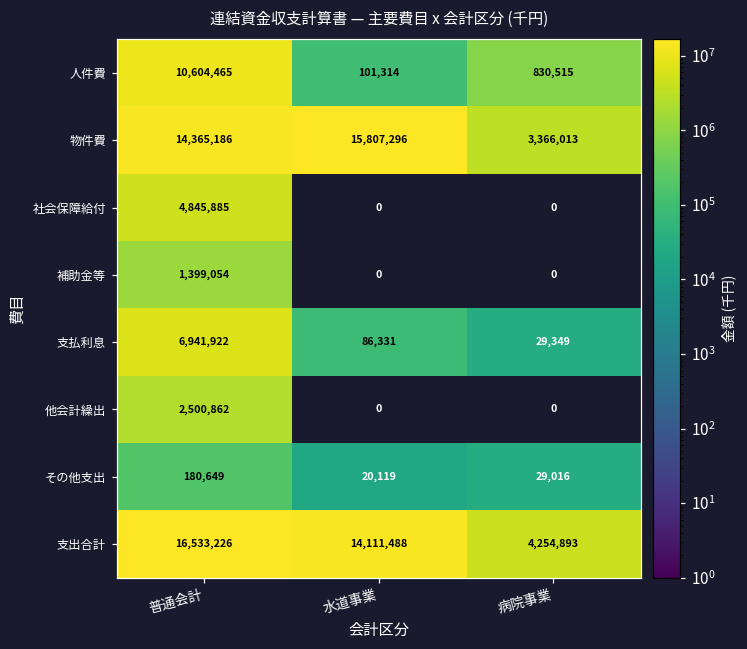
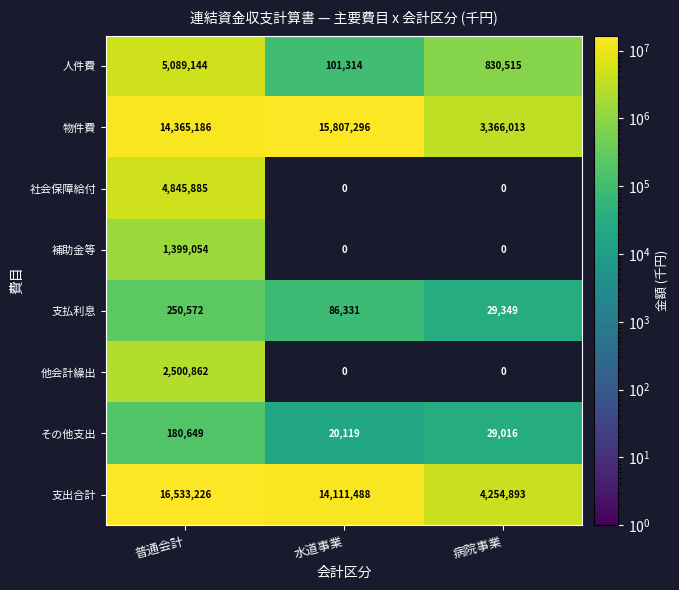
人件費, 普通会計: 10,604,465 -> 5,089,144
支払利息, 普通会計: 6,941,922 -> 250,572
